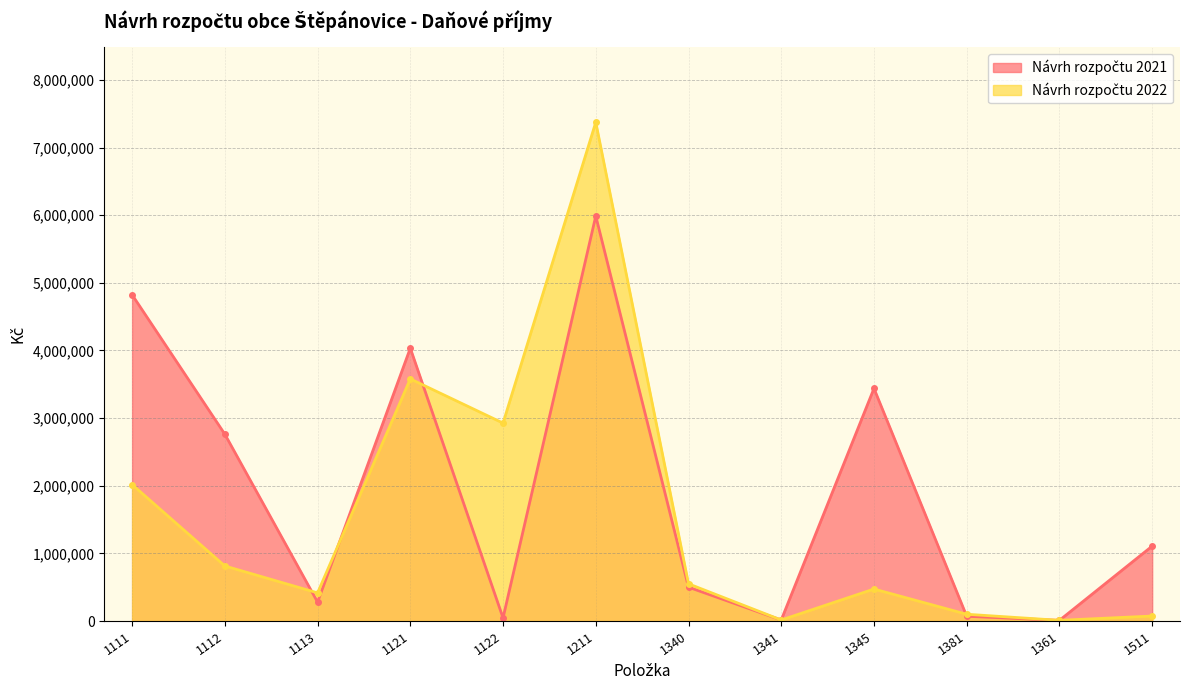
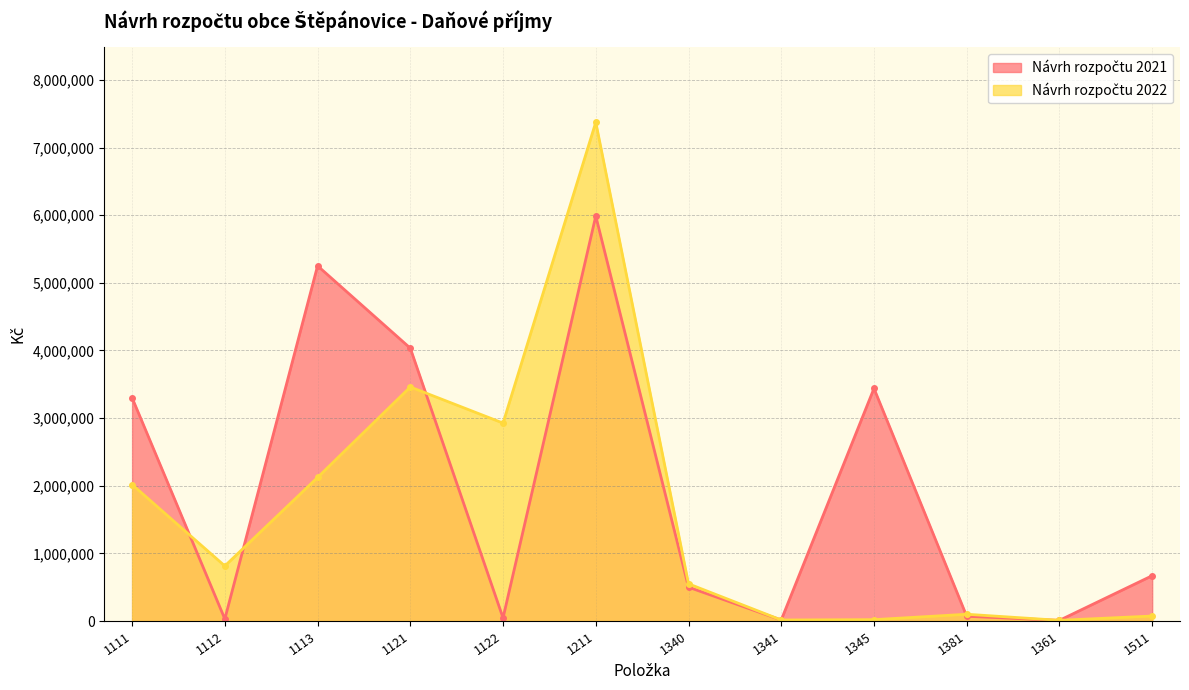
Návrh rozpočtu 2021, 1111: 4,800,000 -> 3,300,000
Návrh rozpočtu 2021, 1112: 2,800,000 -> 0
Návrh rozpočtu 2021, 1113: 300,000 -> 5,300,000
Návrh rozpočtu 2022, 1113: 400,000 -> 2,100,000
Návrh rozpočtu 2022, 1121: 3,600,000 -> 3,500,000
Návrh rozpočtu 2022, 1345: 500,000 -> 0
Návrh rozpočtu 2021, 1511: 1,100,000 -> 700,000
